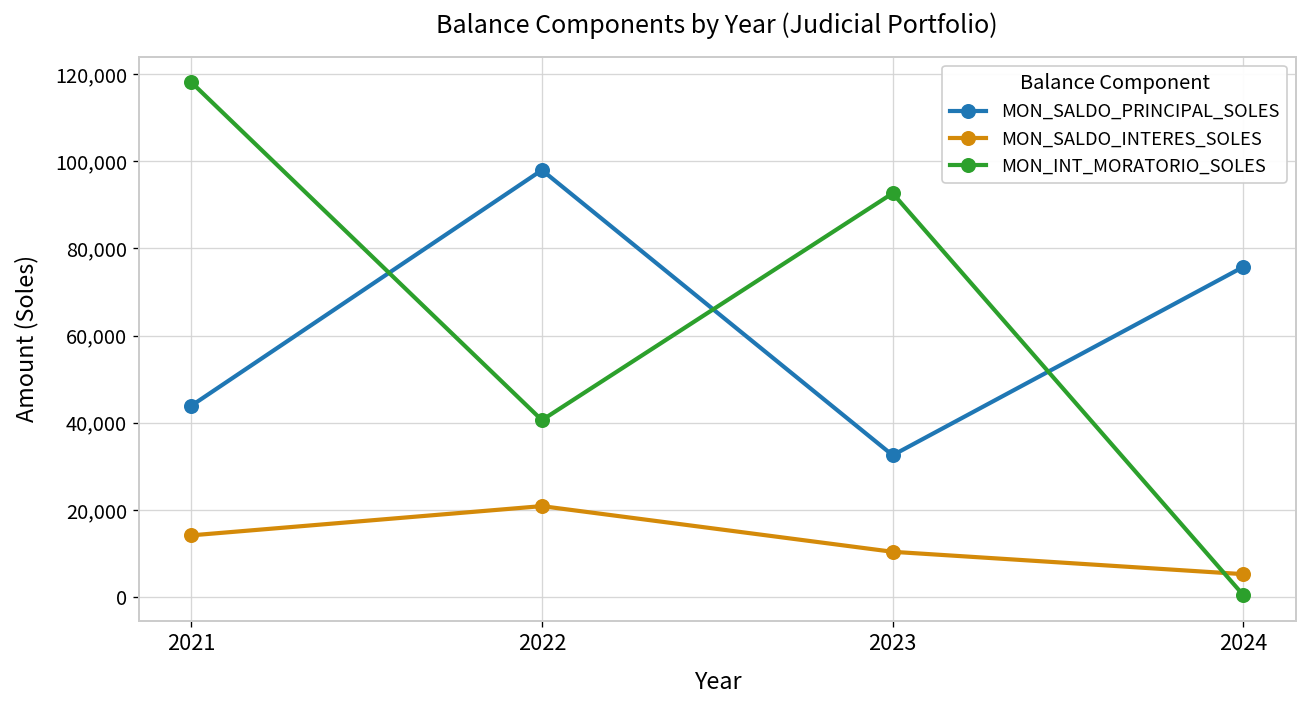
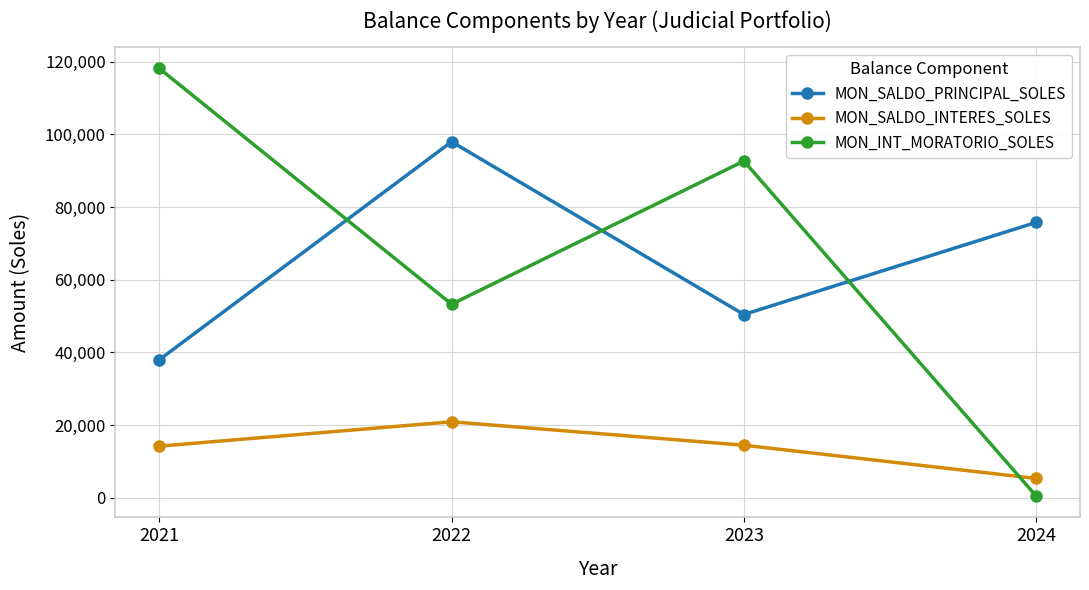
MON_SALDO_PRINCIPAL_SOLES, 2021: 44,000 -> 38,000
MON_INT_MORATORIO_SOLES, 2022: 41,000 -> 53,000
MON_SALDO_PRINCIPAL_SOLES, 2023: 33,000 -> 50,000
MON_SALDO_INTERES_SOLES, 2023: 10,000 -> 14,000
